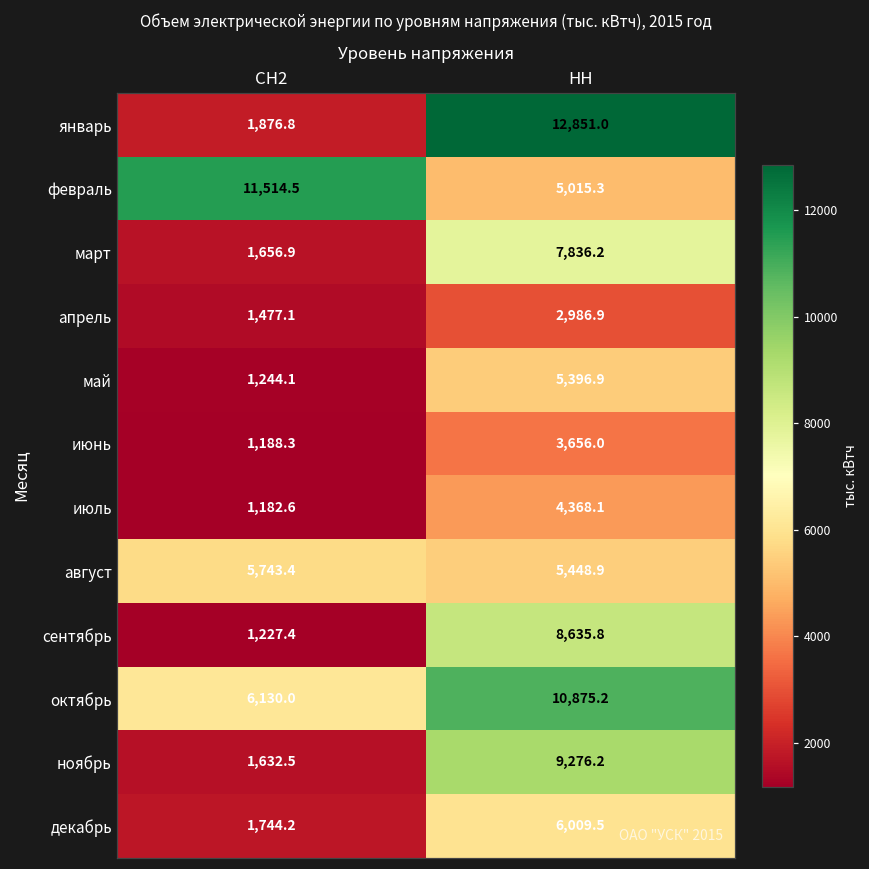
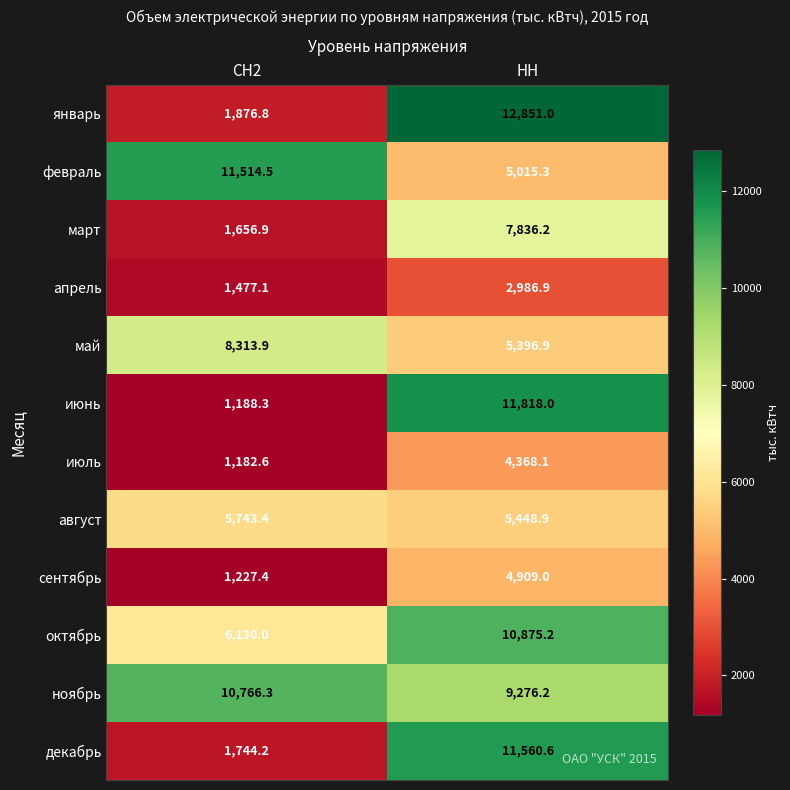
май, СН2: 1,244.1 -> 8,313.9
июнь, НН: 3,656.0 -> 11,818.0
сентябрь, НН: 8,635.8 -> 4,909.0
ноябрь, СН2: 1,632.5 -> 10,766.3
декабрь, НН: 6,009.5 -> 11,560.6
